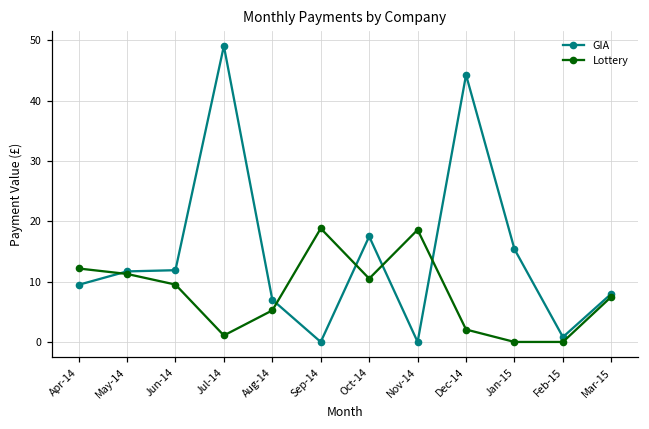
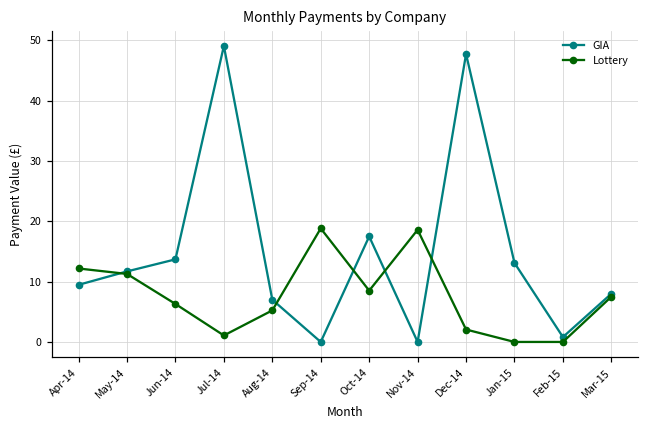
GIA, Jun-14: 12 -> 14
Lottery, Jun-14: 10 -> 6
Lottery, Oct-14: 11 -> 9
GIA, Dec-14: 44 -> 48
GIA, Jan-15: 15 -> 13
